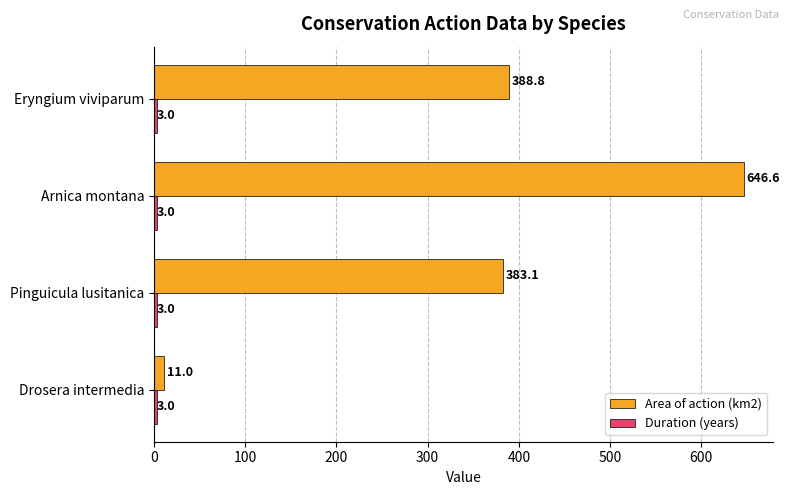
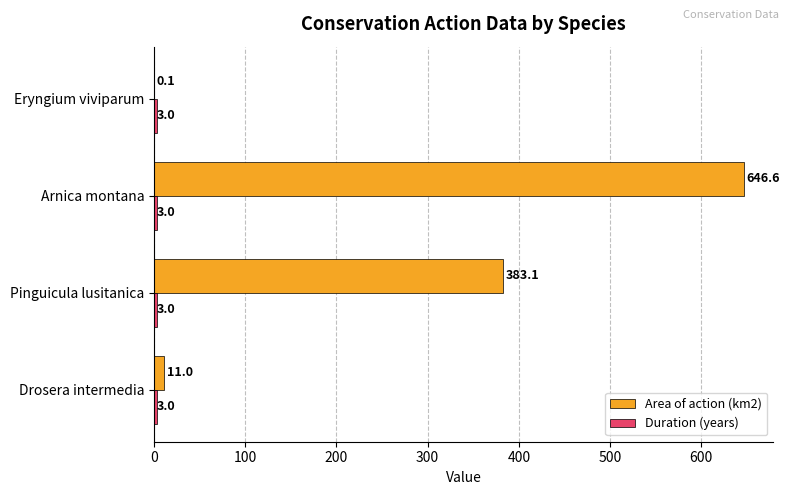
Area of action (km2), Eryngium viviparum: 388.8 -> 0.1
